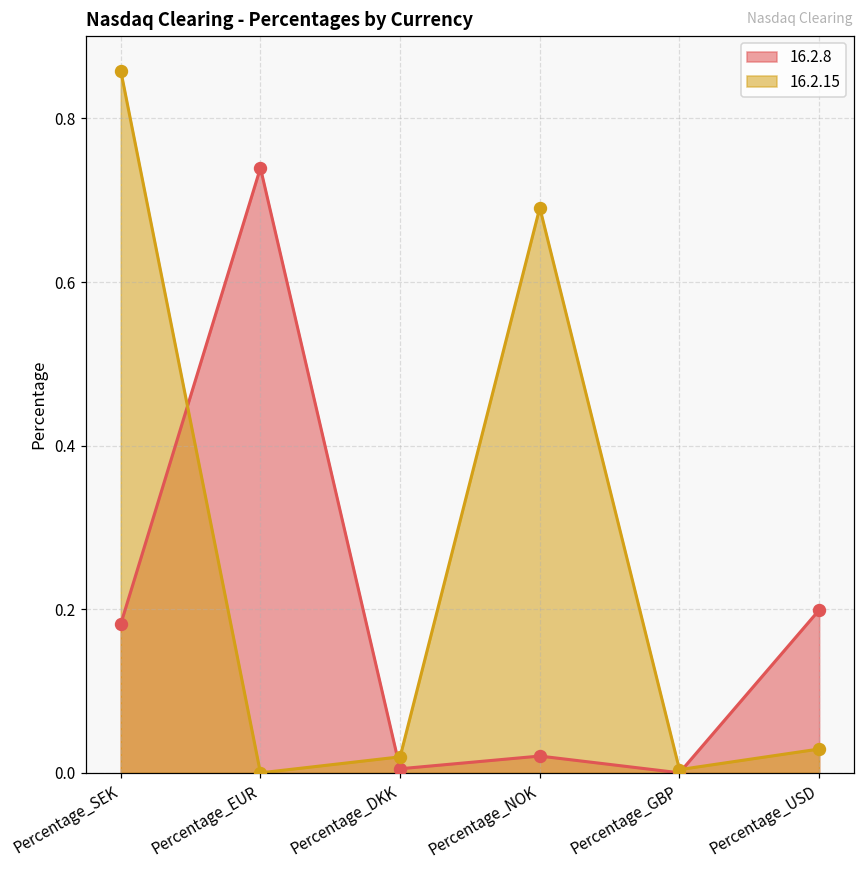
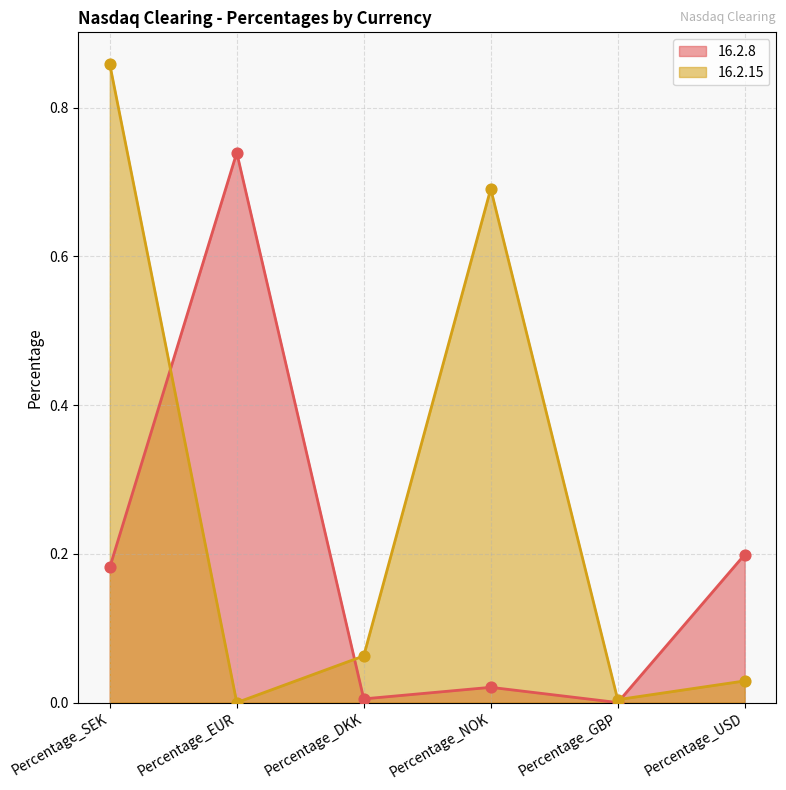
16.2.15, Percentage_DKK: 0.02 -> 0.06
